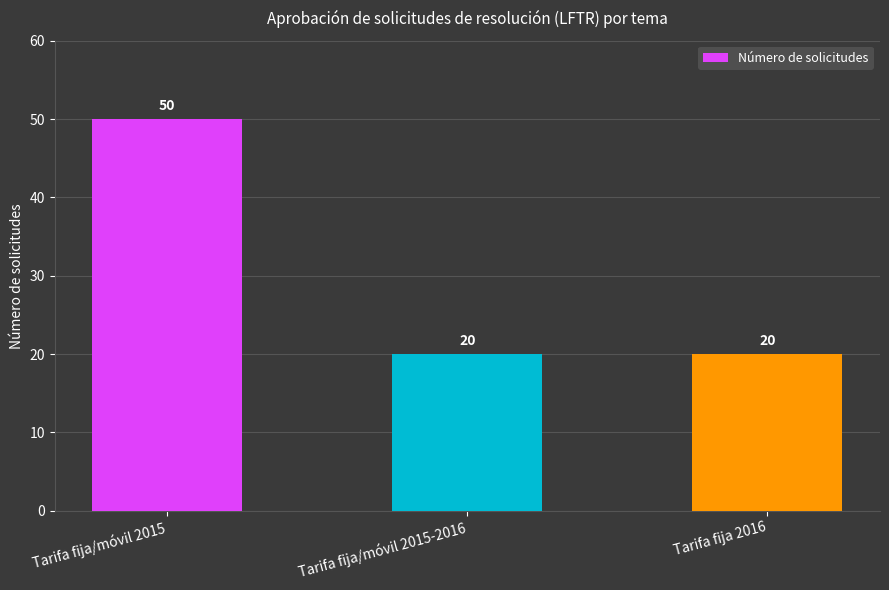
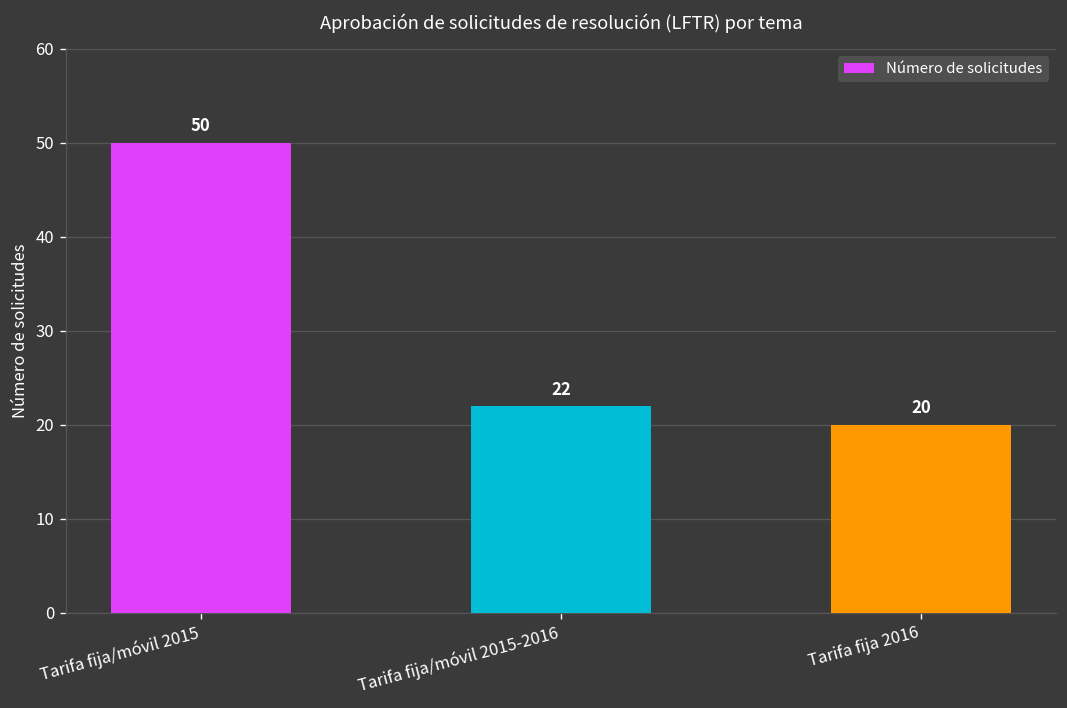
Tarifa fija/móvil 2015-2016: 20 -> 22
